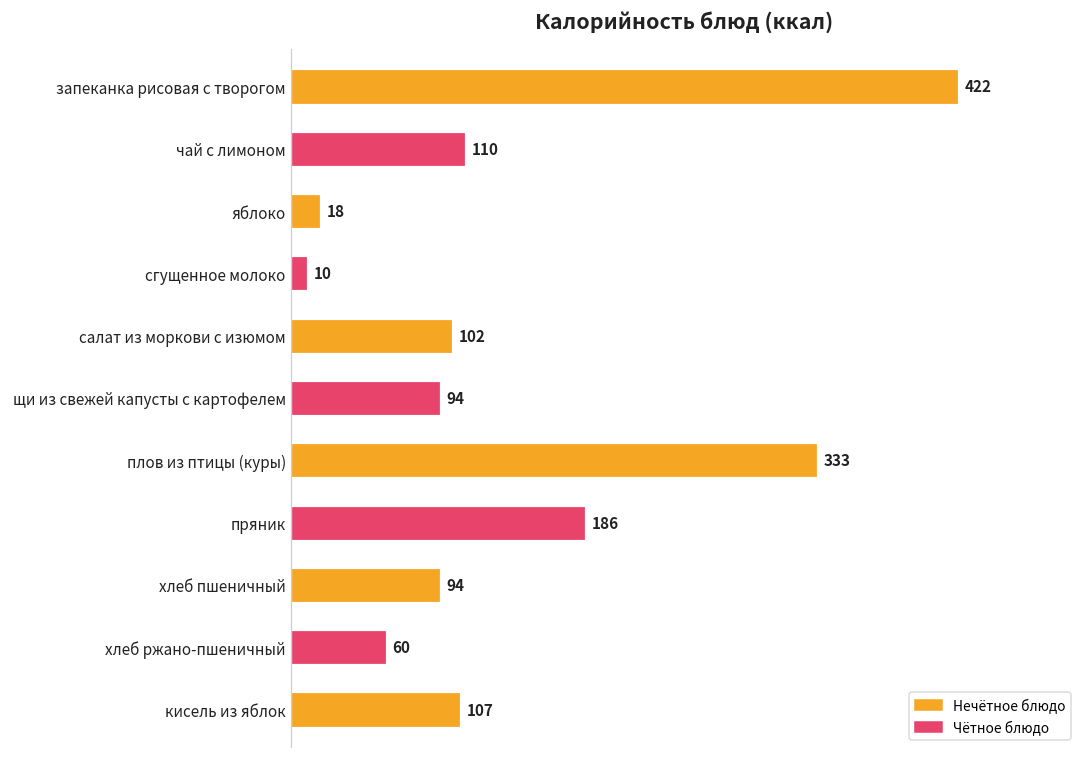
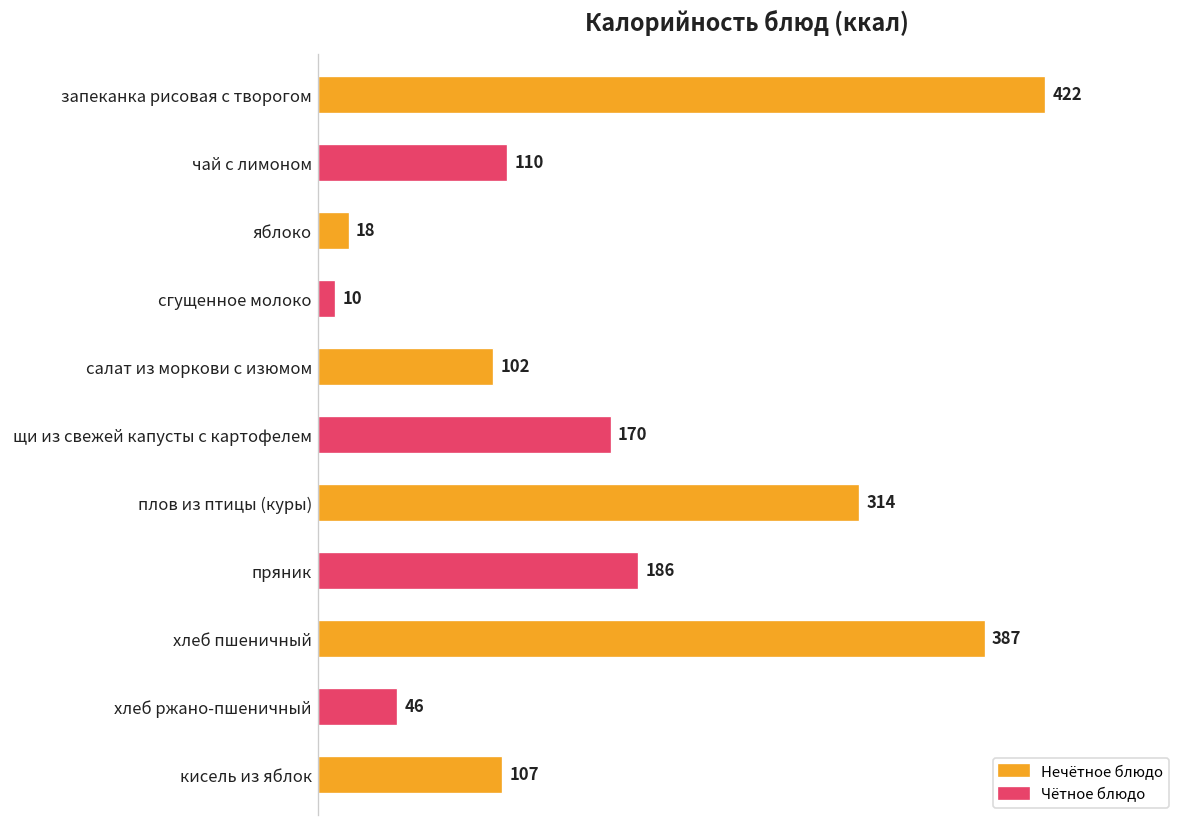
щи из свежей капусты с картофелем: 94 -> 170
плов из птицы (куры): 333 -> 314
хлеб пшеничный: 94 -> 387
хлеб ржано-пшеничный: 60 -> 46
